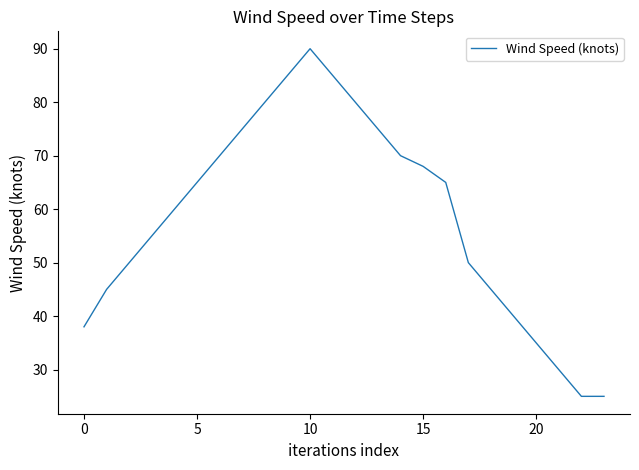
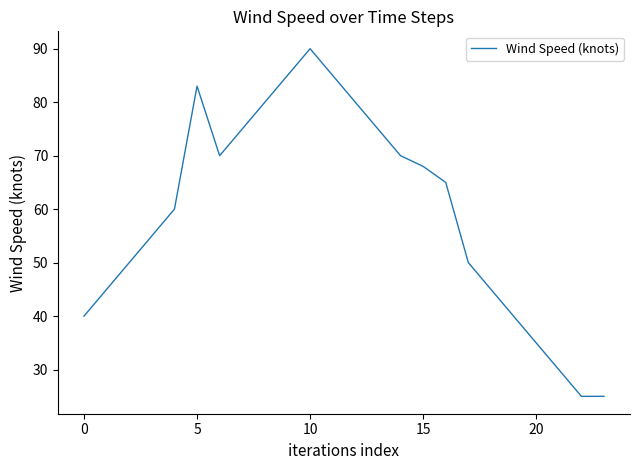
0: 38 -> 40
5: 65 -> 83
